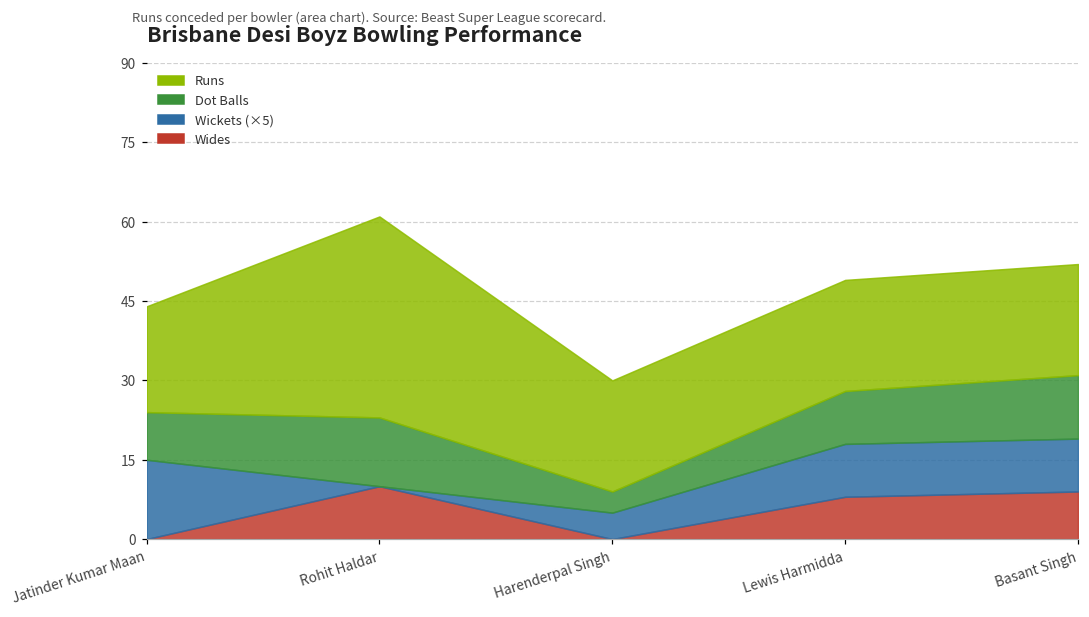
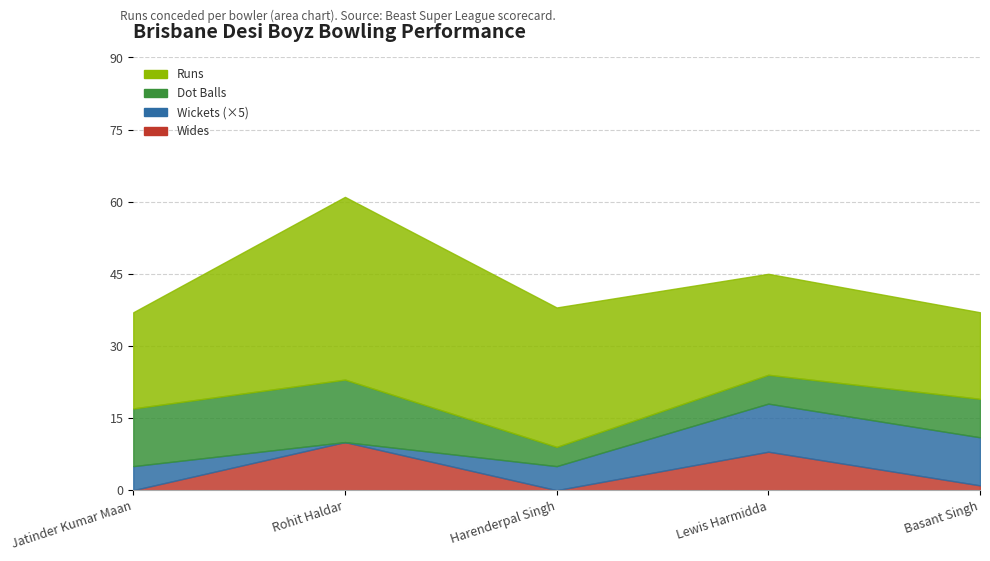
Wickets (×5), Jatinder Kumar Maan: 15 -> 5
Dot Balls, Jatinder Kumar Maan: 9 -> 12
Runs, Harenderpal Singh: 21 -> 29
Dot Balls, Lewis Harmidda: 10 -> 6
Wides, Basant Singh: 9 -> 1
Dot Balls, Basant Singh: 12 -> 8
Runs, Basant Singh: 21 -> 18
